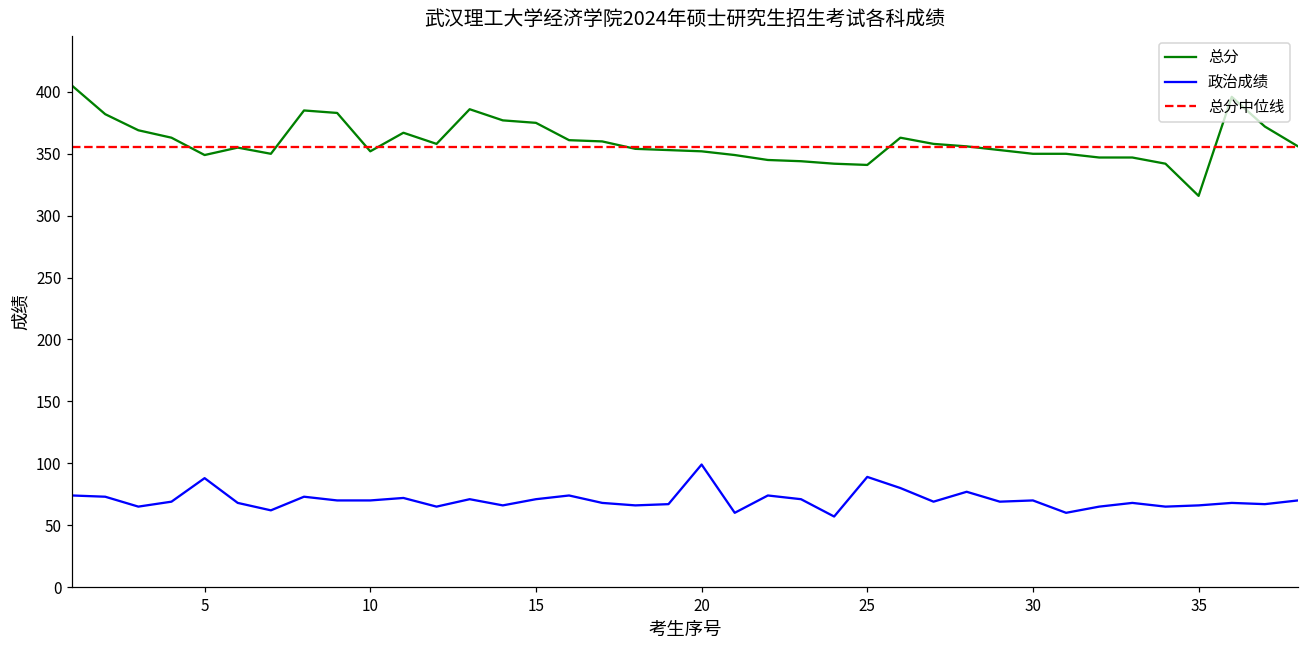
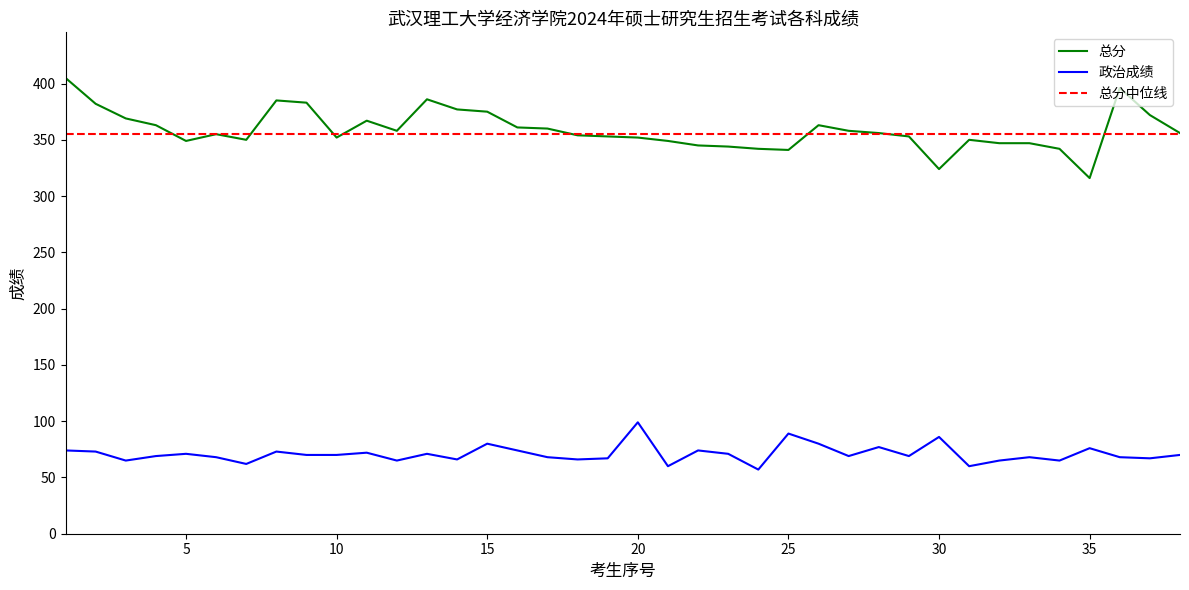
政治成绩, 5: 88 -> 71
政治成绩, 15: 71 -> 80
总分, 30: 350 -> 324
政治成绩, 30: 70 -> 86
政治成绩, 35: 66 -> 76
